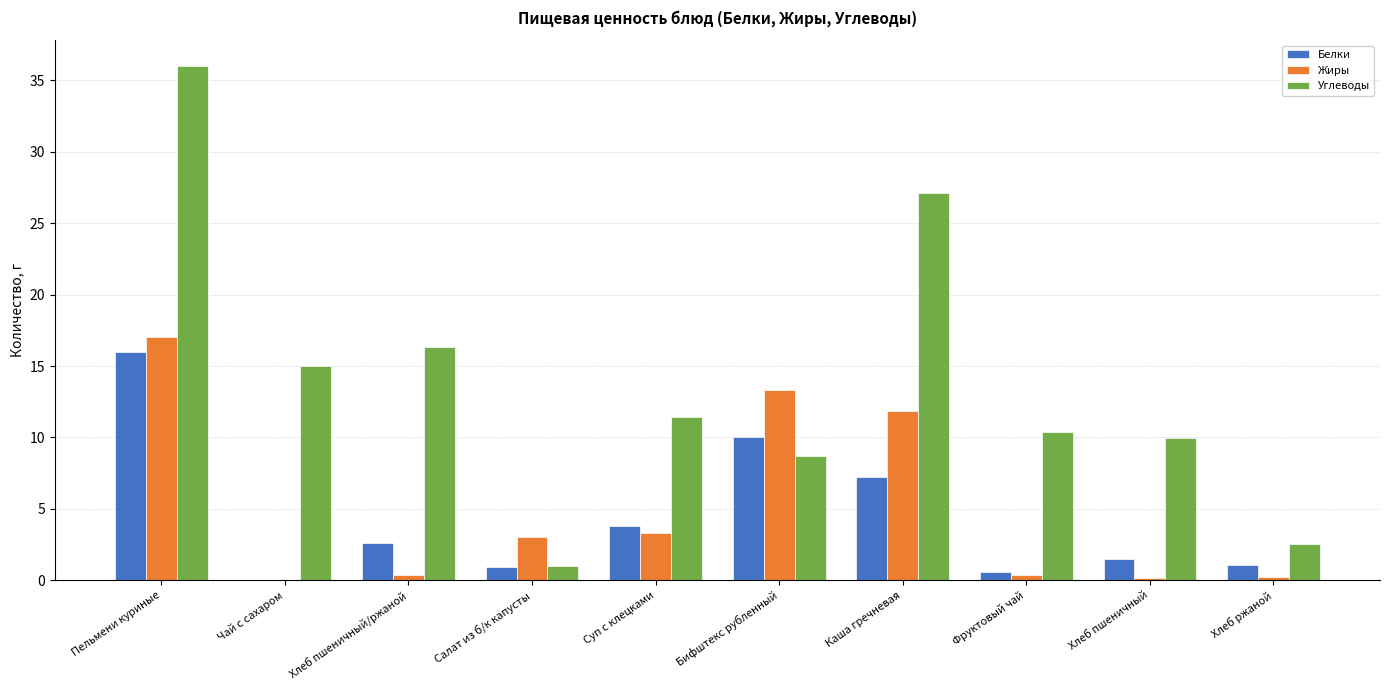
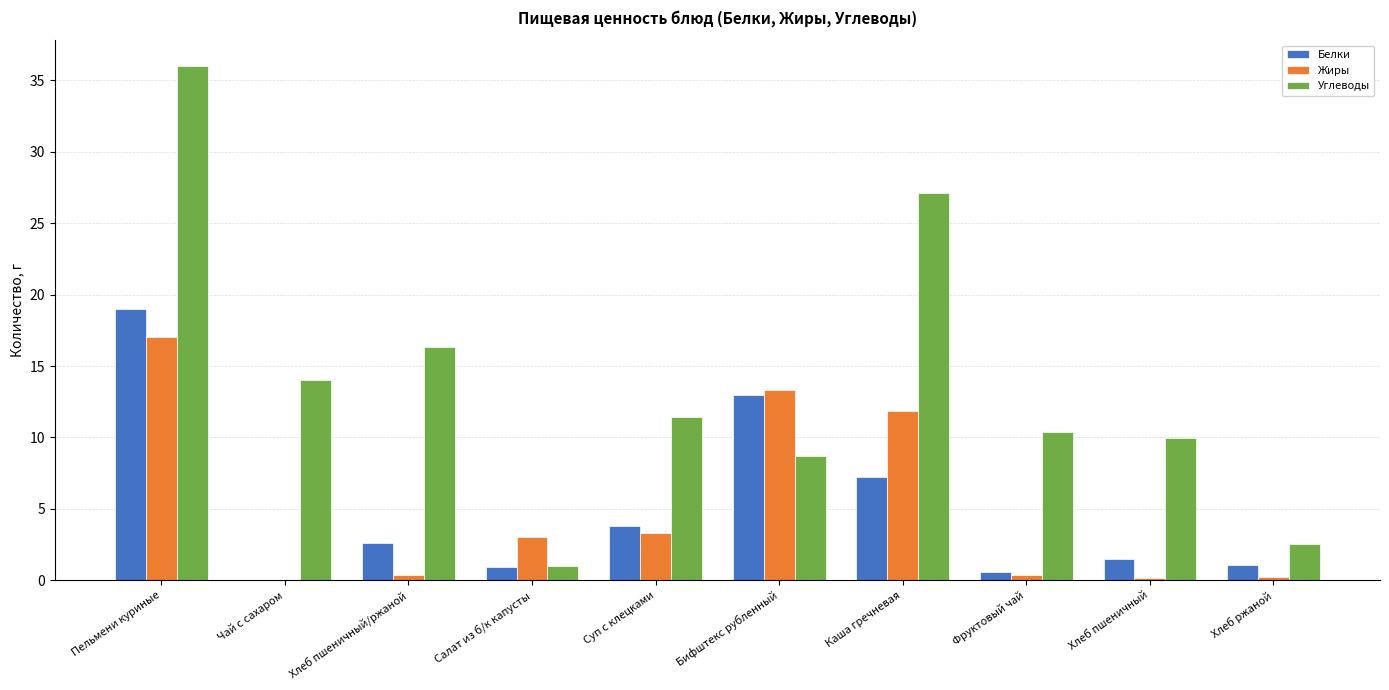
Белки, Пельмени куриные: 16 -> 19
Углеводы, Чай с сахаром: 15 -> 14
Белки, Бифштекс рубленный: 10 -> 13
